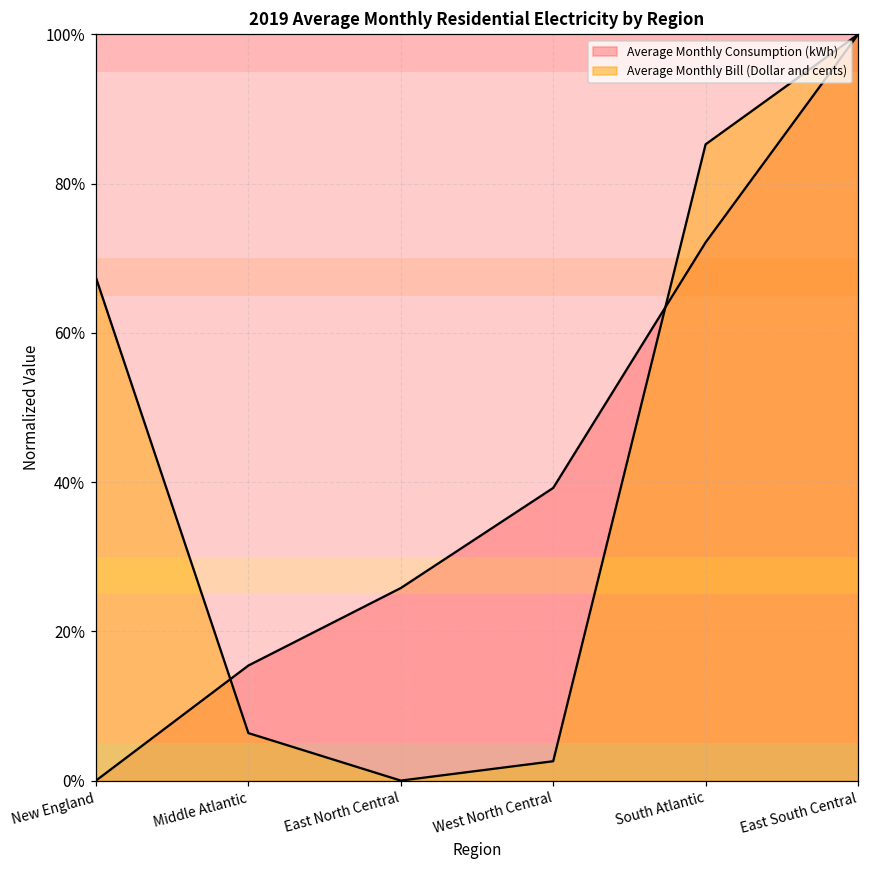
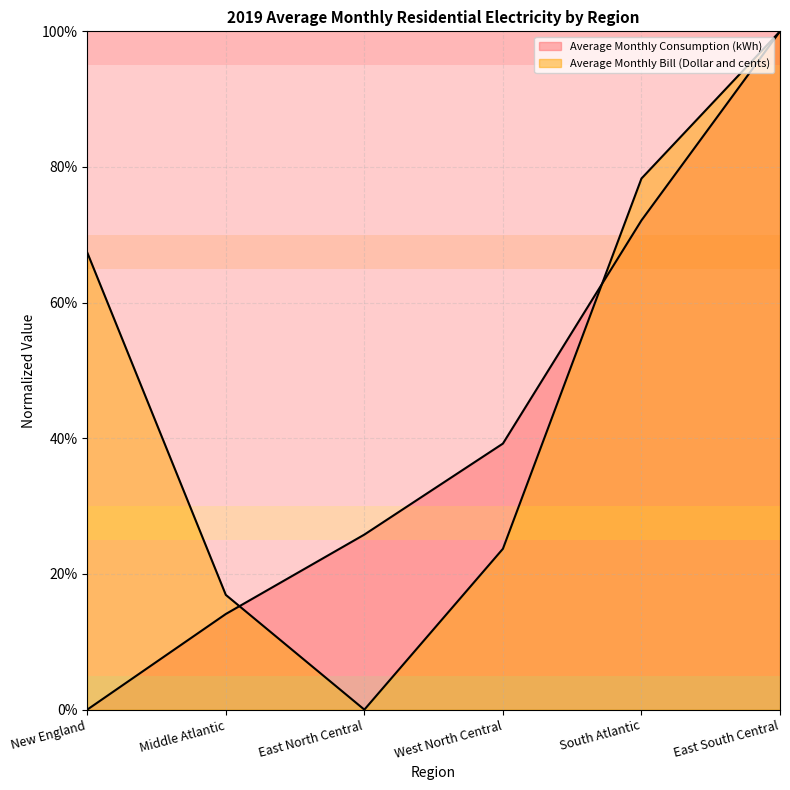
Average Monthly Consumption (kWh), Middle Atlantic: 15% -> 14%
Average Monthly Bill (Dollar and cents), Middle Atlantic: 6% -> 17%
Average Monthly Bill (Dollar and cents), West North Central: 3% -> 24%
Average Monthly Bill (Dollar and cents), South Atlantic: 85% -> 78%
